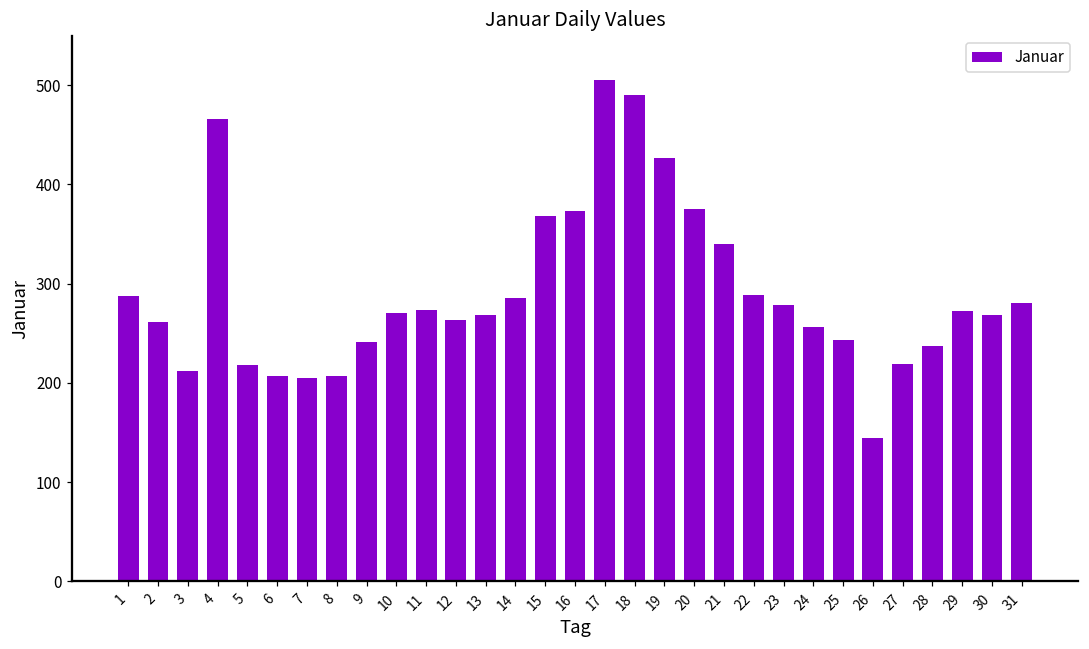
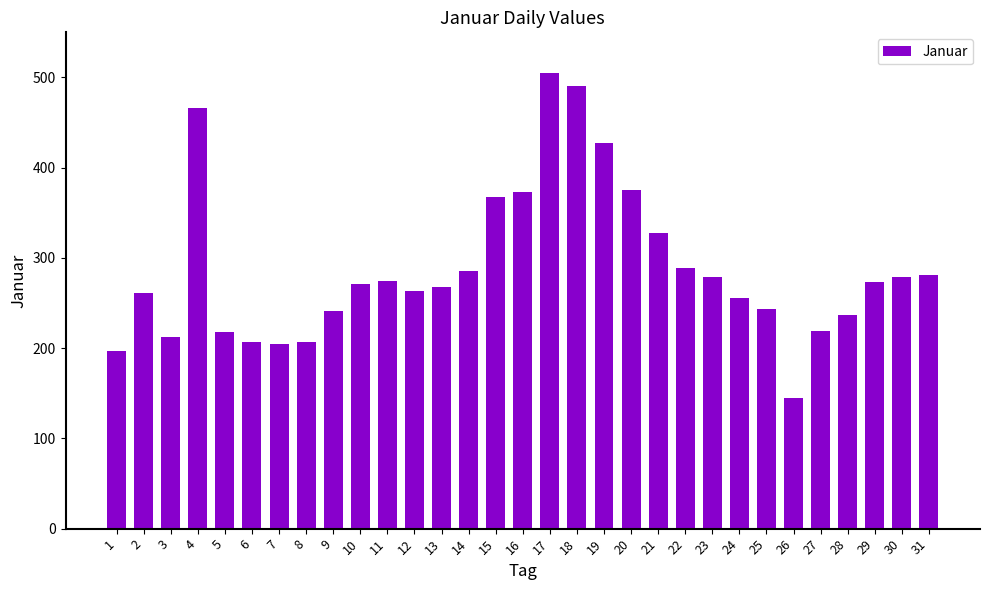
1: 290 -> 200
21: 340 -> 330
30: 270 -> 280
